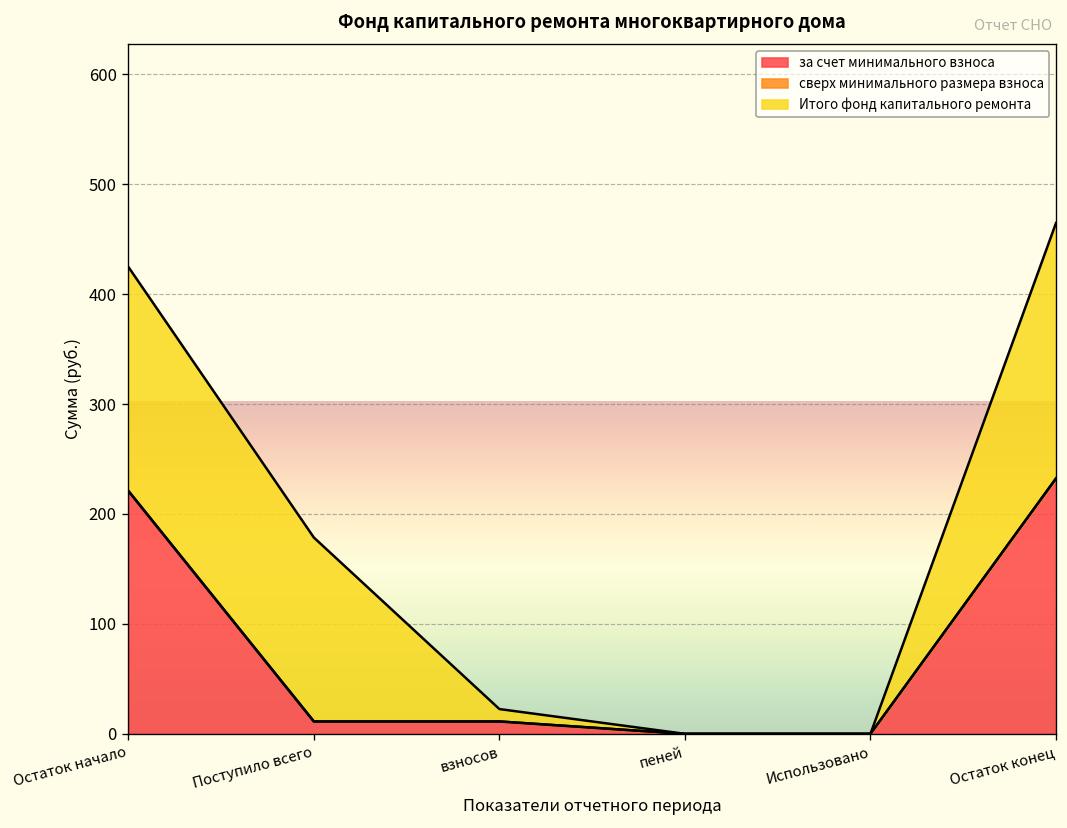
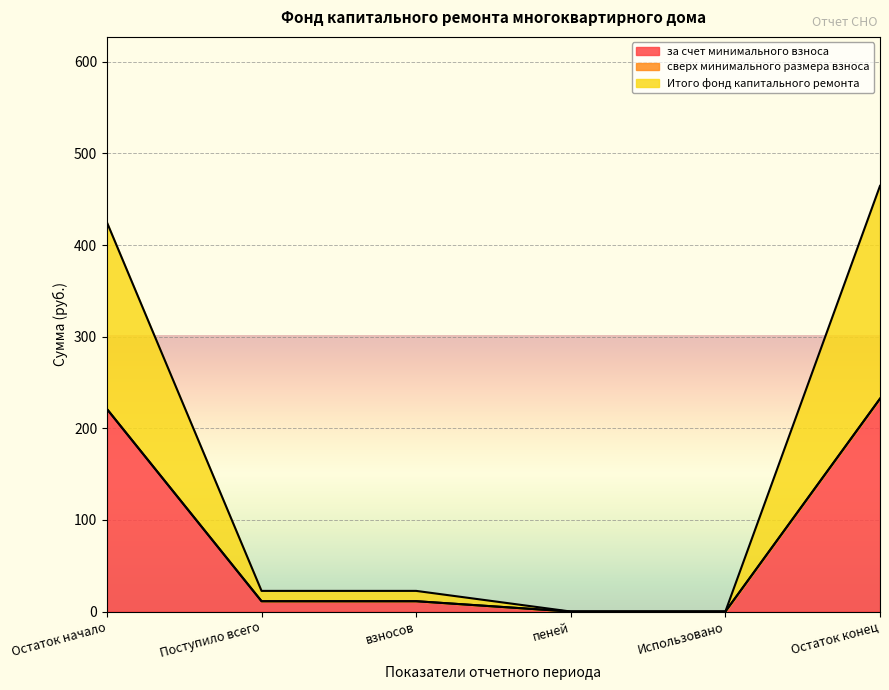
Итого фонд капитального ремонта, Поступило всего: 170 -> 10
